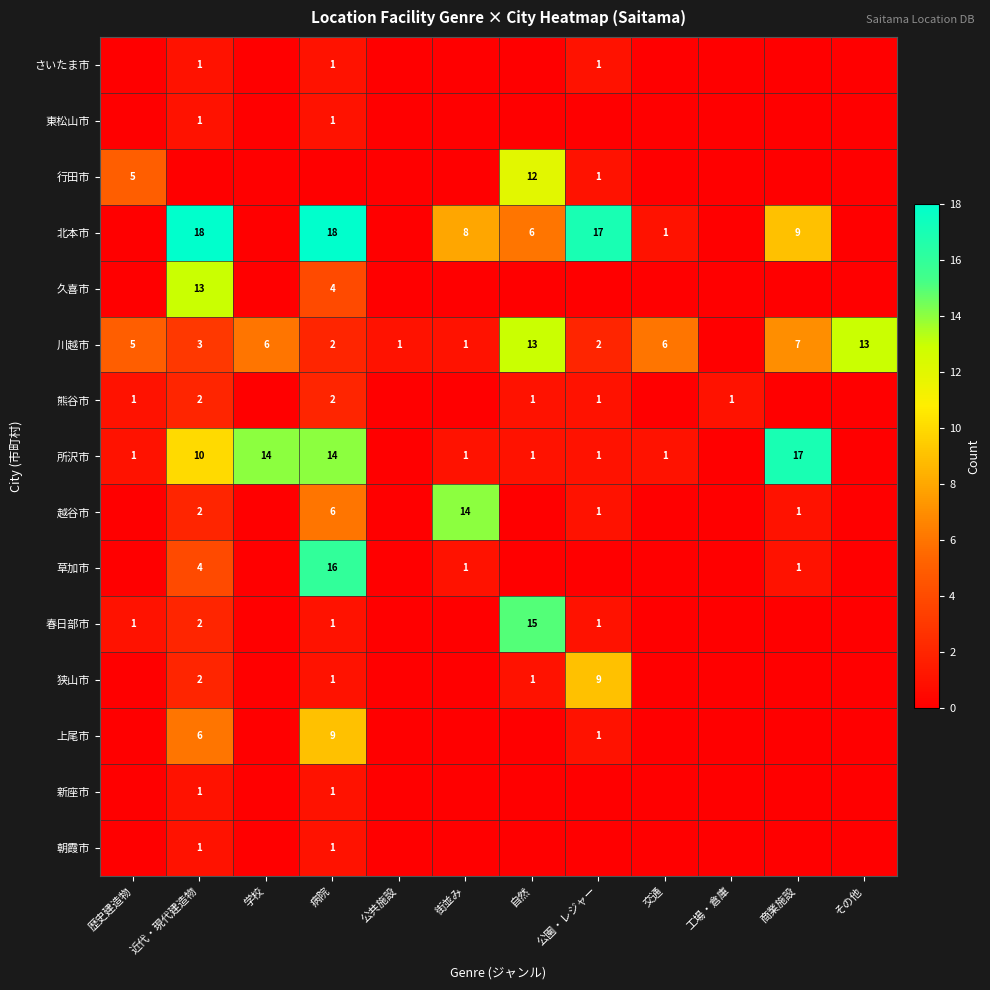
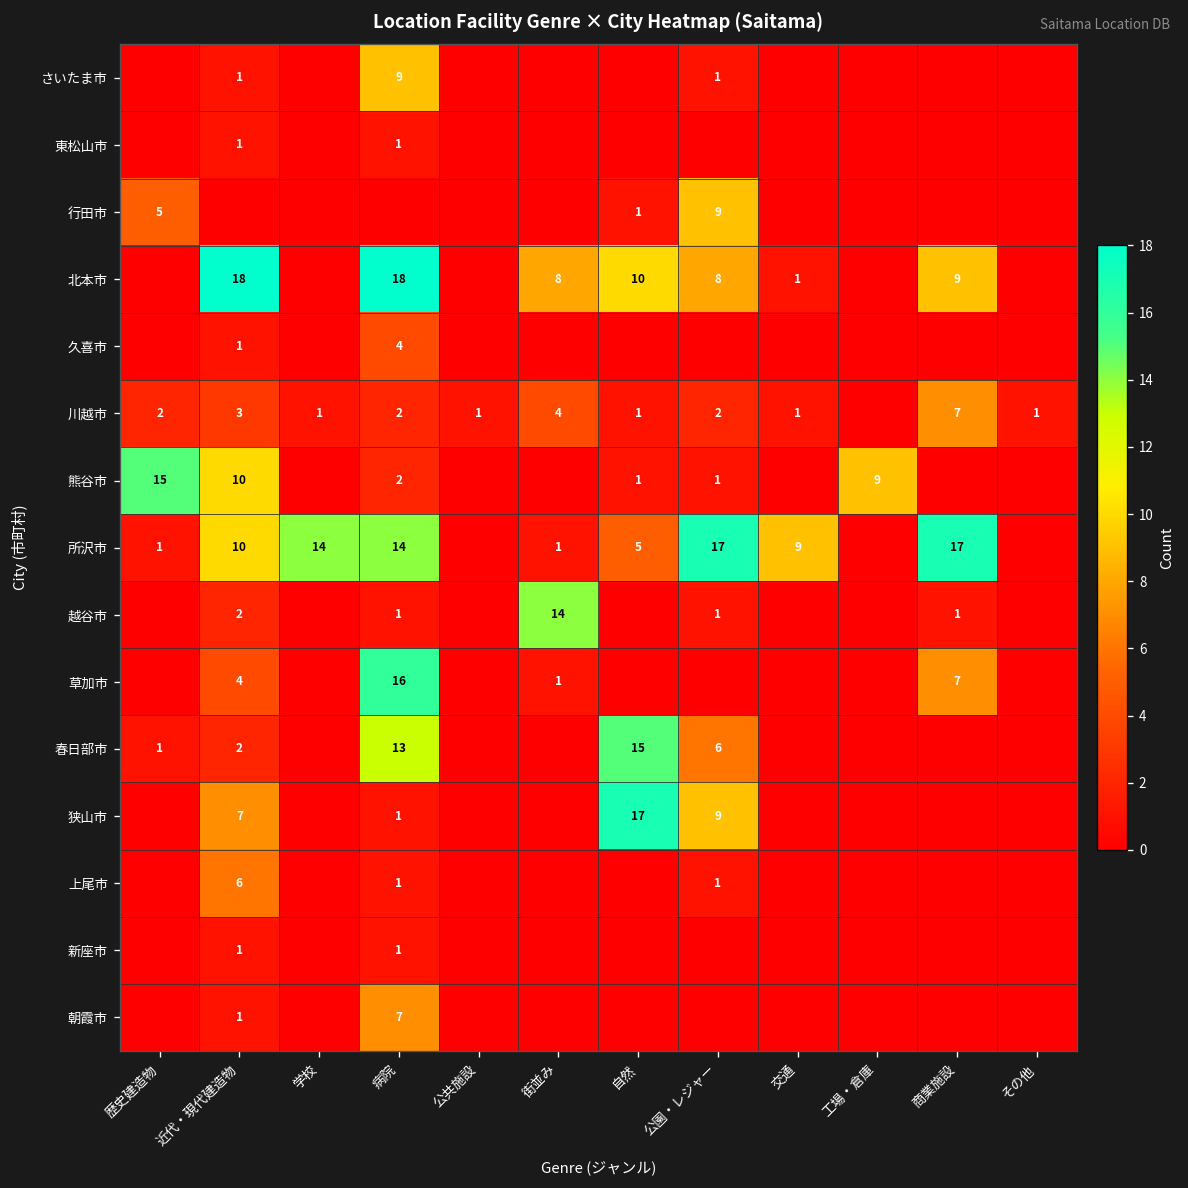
さいたま市, 病院: 1 -> 9
行田市, 自然: 12 -> 1
行田市, 公園・レジャー: 1 -> 9
北本市, 自然: 6 -> 10
北本市, 公園・レジャー: 17 -> 8
久喜市, 近代・現代建造物: 13 -> 1
川越市, 歴史建造物: 5 -> 2
川越市, 学校: 6 -> 1
川越市, 街並み: 1 -> 4
川越市, 自然: 13 -> 1
川越市, 交通: 6 -> 1
川越市, その他: 13 -> 1
熊谷市, 歴史建造物: 1 -> 15
熊谷市, 近代・現代建造物: 2 -> 10
熊谷市, 工場・倉庫: 1 -> 9
所沢市, 自然: 1 -> 5
所沢市, 公園・レジャー: 1 -> 17
所沢市, 交通: 1 -> 9
越谷市, 病院: 6 -> 1
草加市, 商業施設: 1 -> 7
春日部市, 病院: 1 -> 13
春日部市, 公園・レジャー: 1 -> 6
狭山市, 近代・現代建造物: 2 -> 7
狭山市, 自然: 1 -> 17
上尾市, 病院: 9 -> 1
朝霞市, 病院: 1 -> 7
